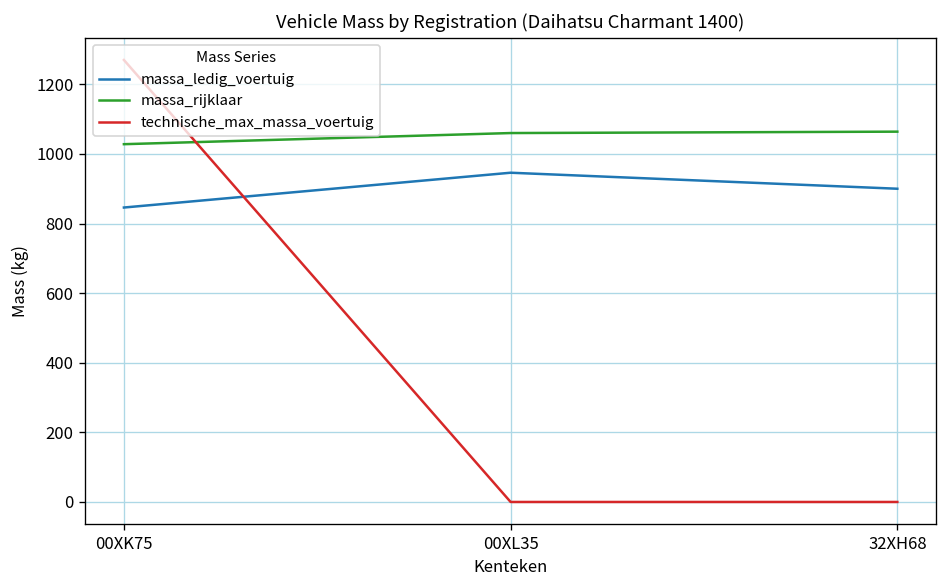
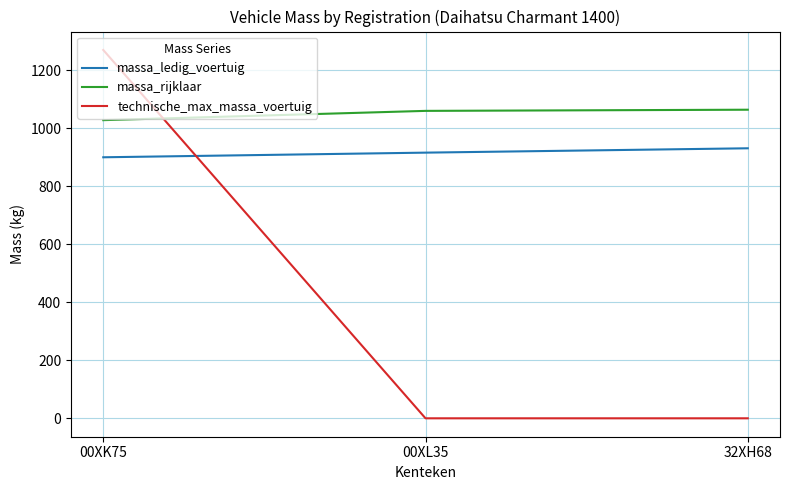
massa_ledig_voertuig, 00XK75: 850 -> 900
massa_ledig_voertuig, 00XL35: 950 -> 920
massa_ledig_voertuig, 32XH68: 900 -> 930
